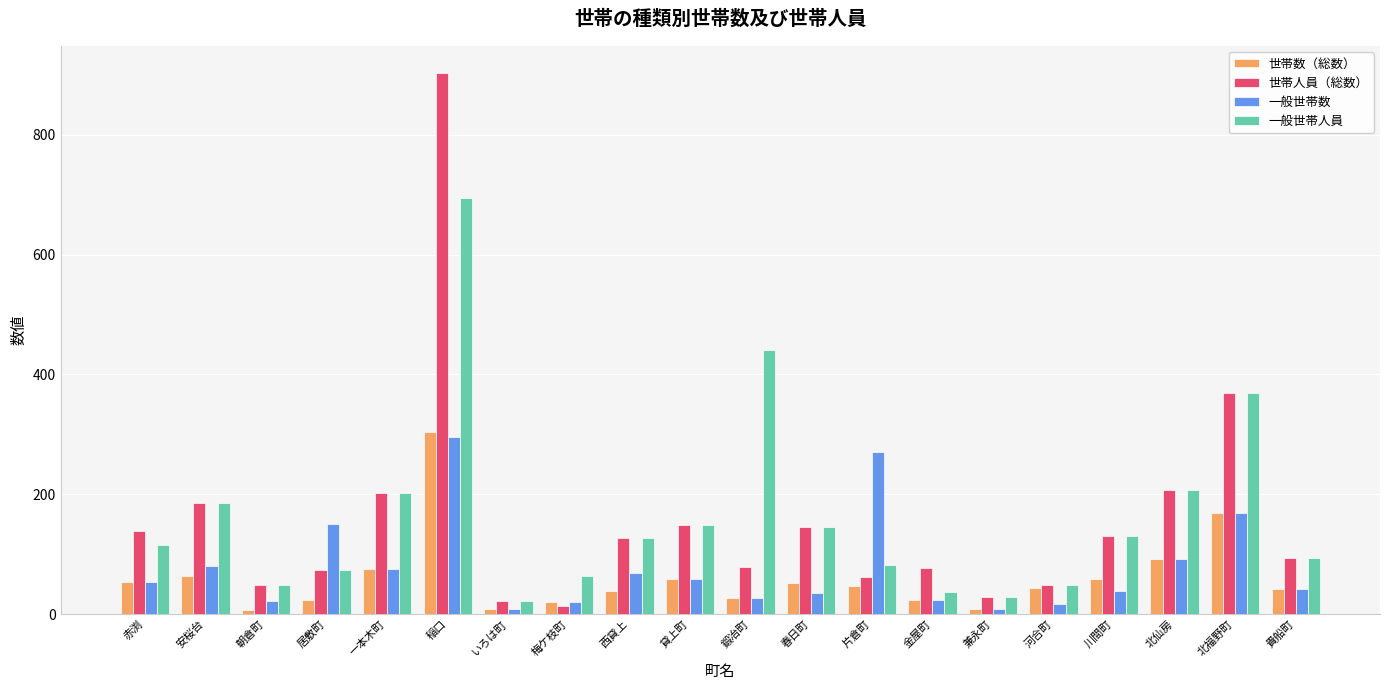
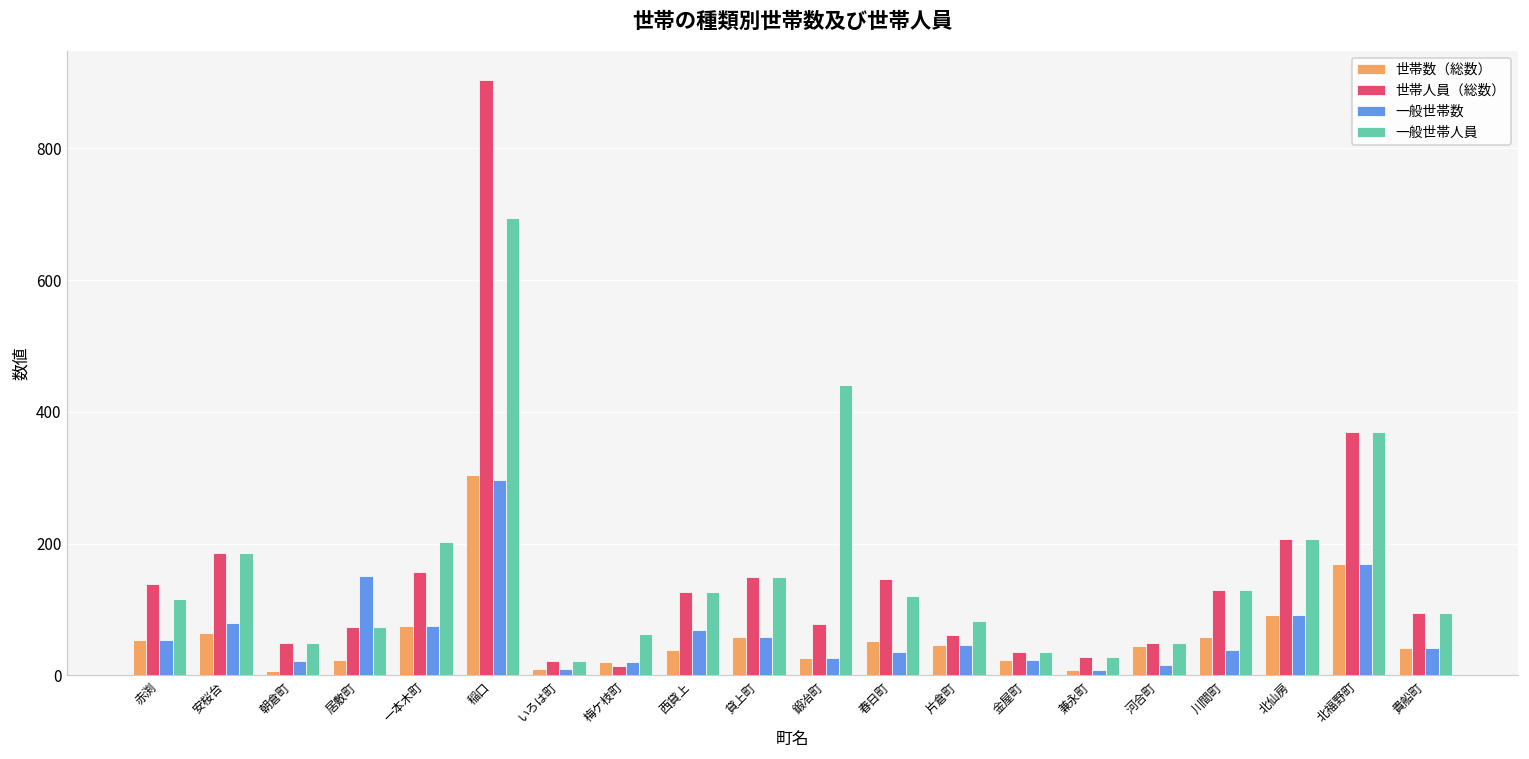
世帯人員（総数）, 一本木町: 200 -> 160
一般世帯人員, 春日町: 150 -> 120
一般世帯数, 片倉町: 270 -> 50
世帯人員（総数）, 金屋町: 80 -> 40
